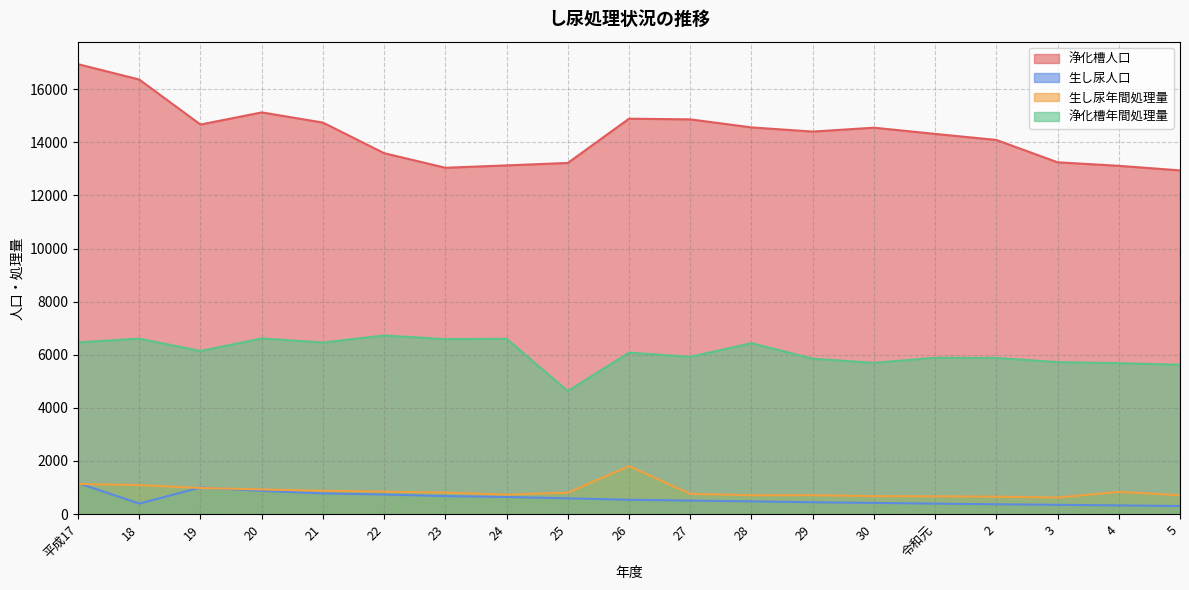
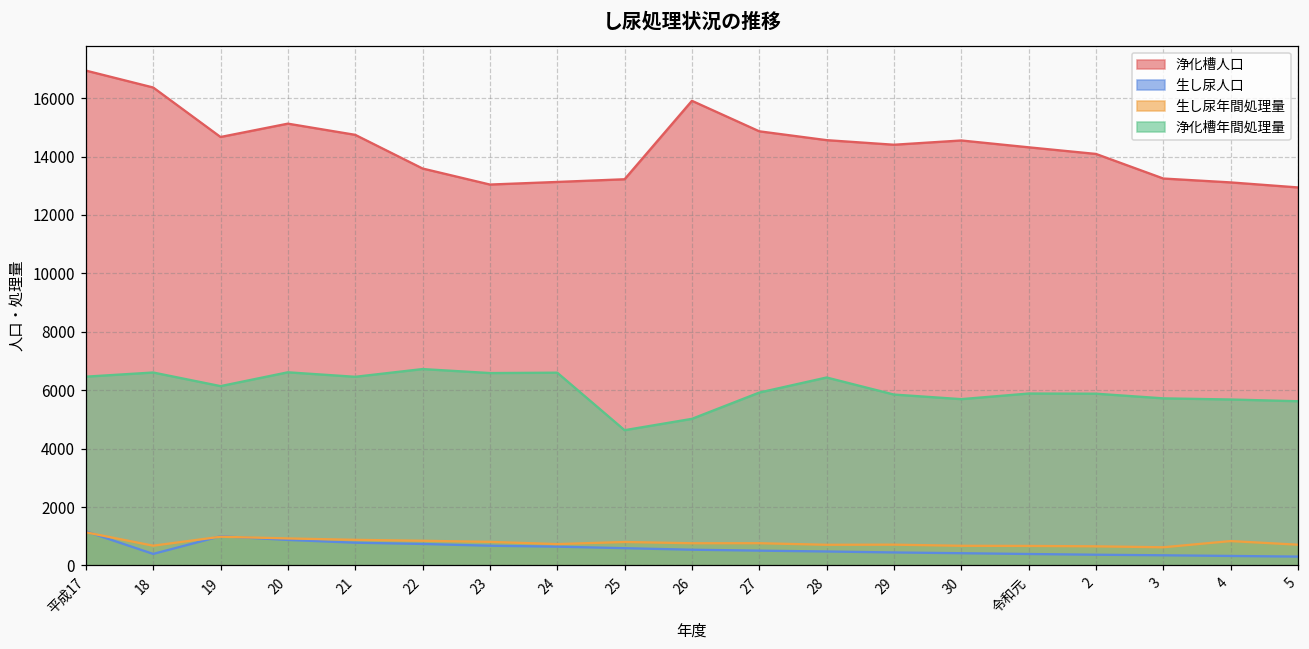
生し尿年間処理量, 18: 1100 -> 700
浄化槽人口, 26: 14900 -> 15900
生し尿年間処理量, 26: 1800 -> 800
浄化槽年間処理量, 26: 6100 -> 5000
